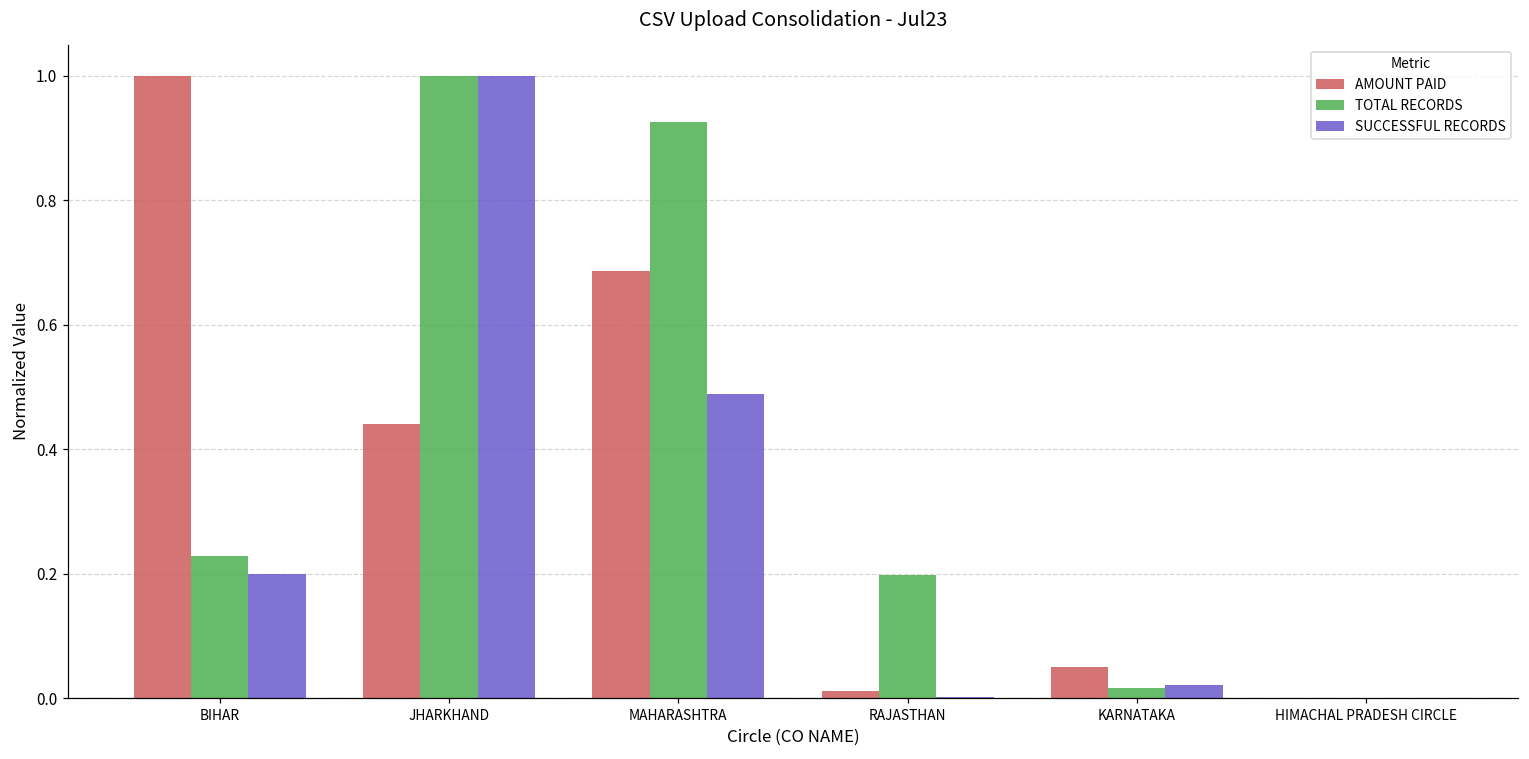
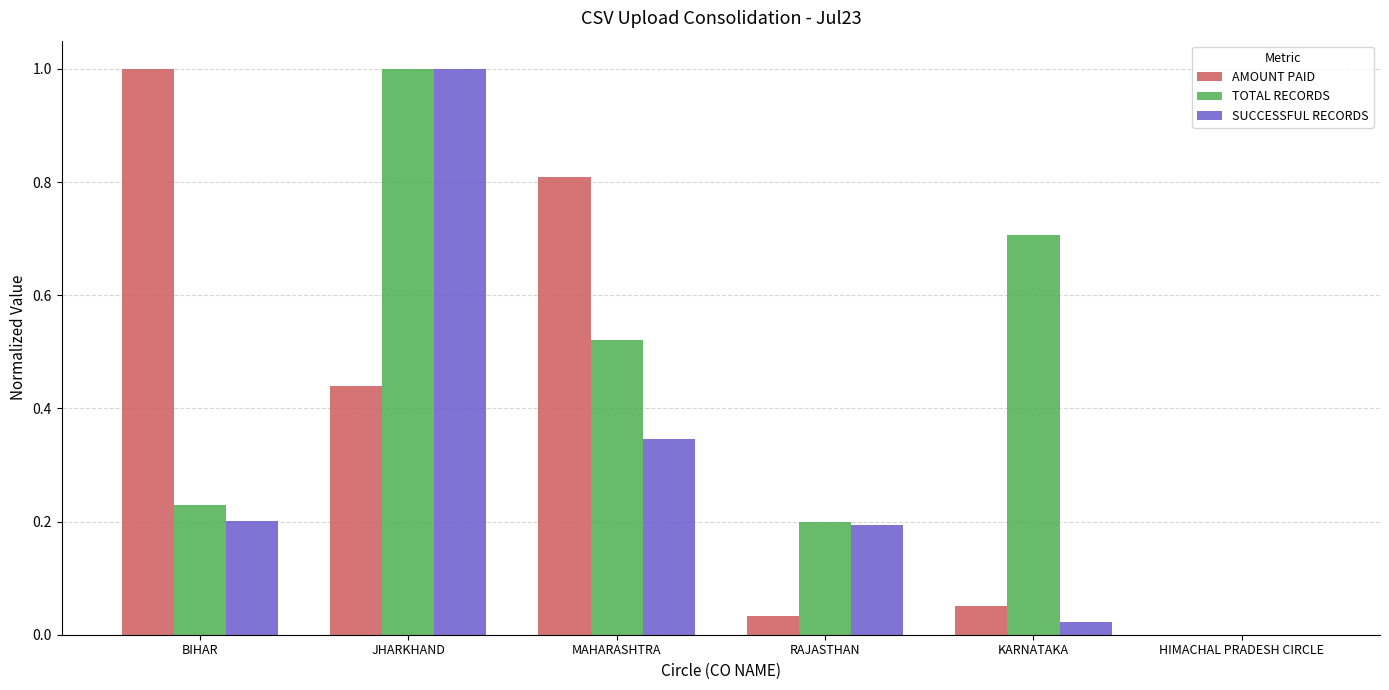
AMOUNT PAID, MAHARASHTRA: 0.69 -> 0.81
TOTAL RECORDS, MAHARASHTRA: 0.93 -> 0.52
SUCCESSFUL RECORDS, MAHARASHTRA: 0.49 -> 0.35
AMOUNT PAID, RAJASTHAN: 0.01 -> 0.03
SUCCESSFUL RECORDS, RAJASTHAN: 0.00 -> 0.19
TOTAL RECORDS, KARNATAKA: 0.02 -> 0.71
